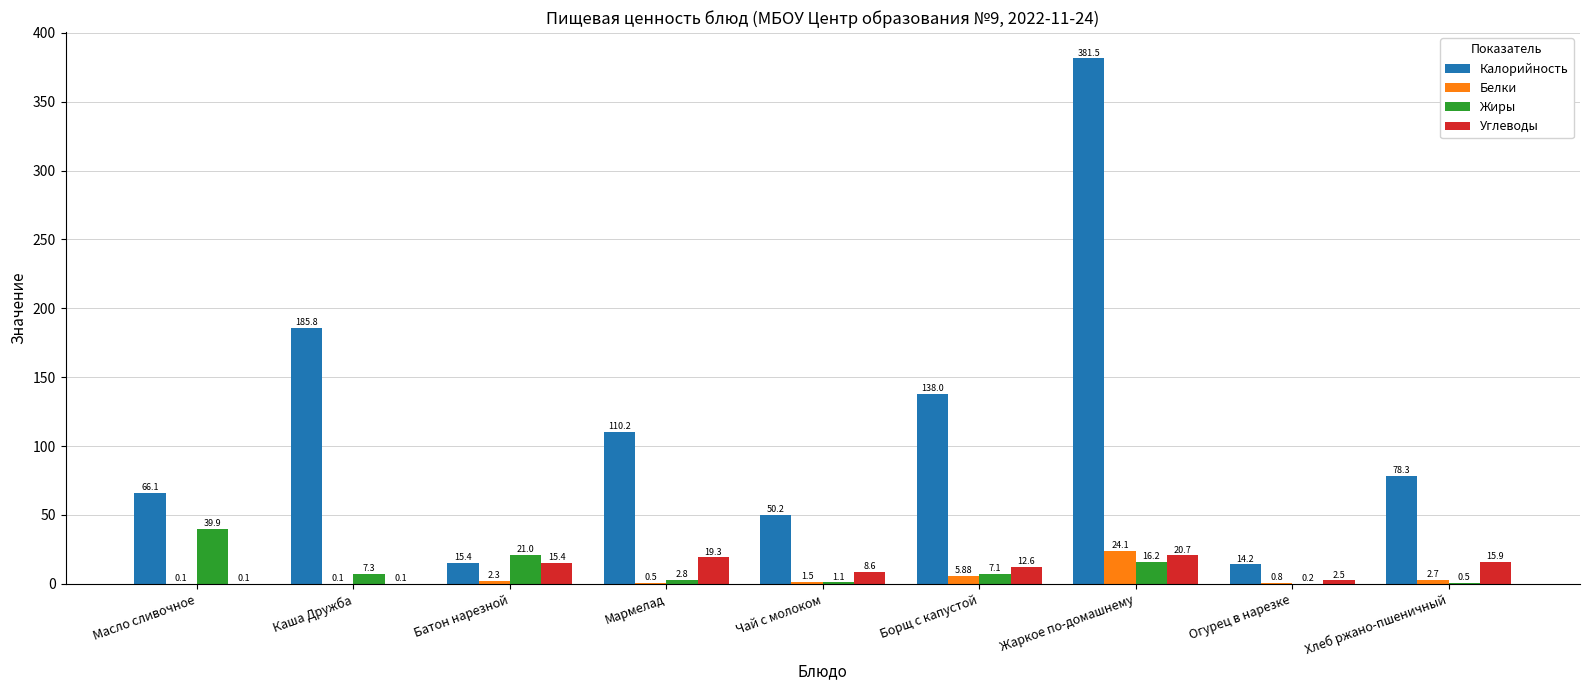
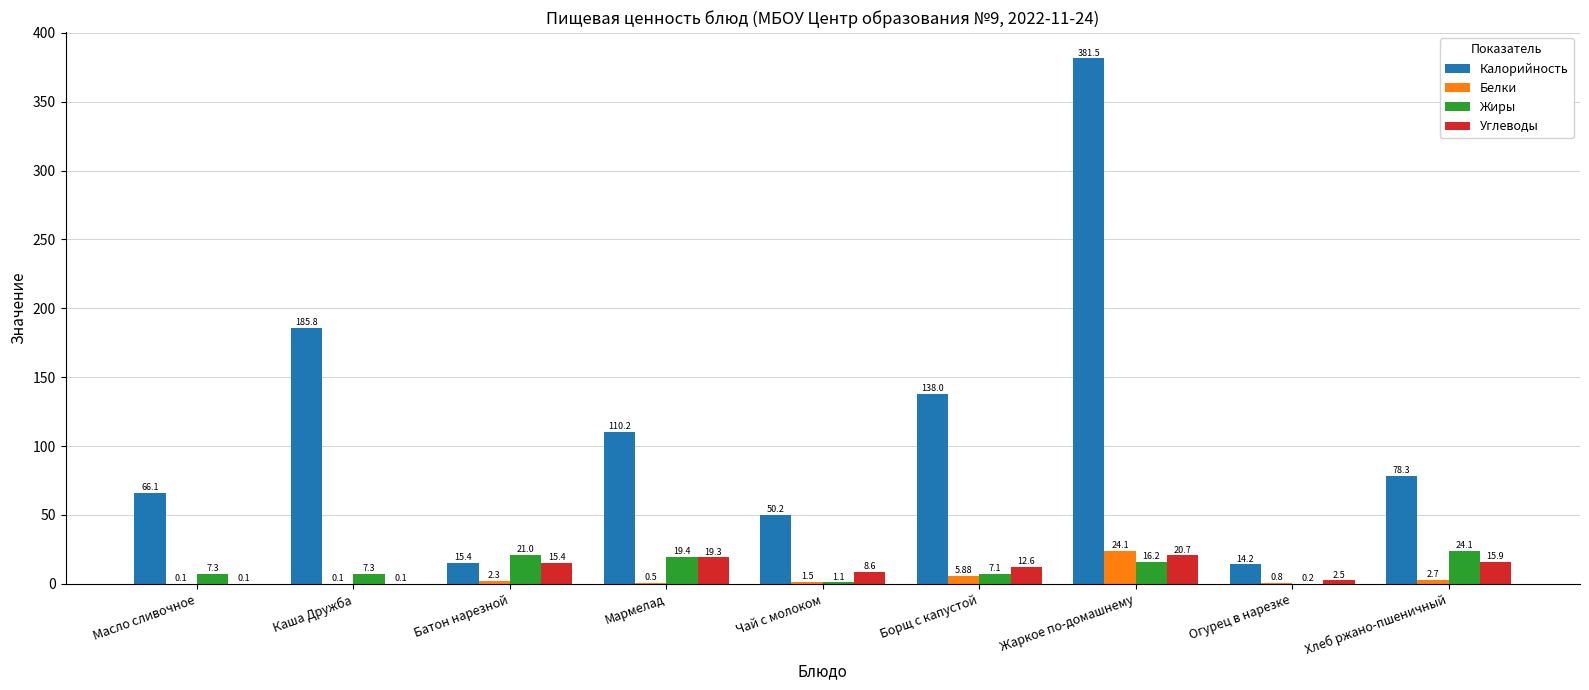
Жиры, Масло сливочное: 39.9 -> 7.3
Жиры, Мармелад: 2.8 -> 19.4
Жиры, Хлеб ржано-пшеничный: 0.5 -> 24.1
